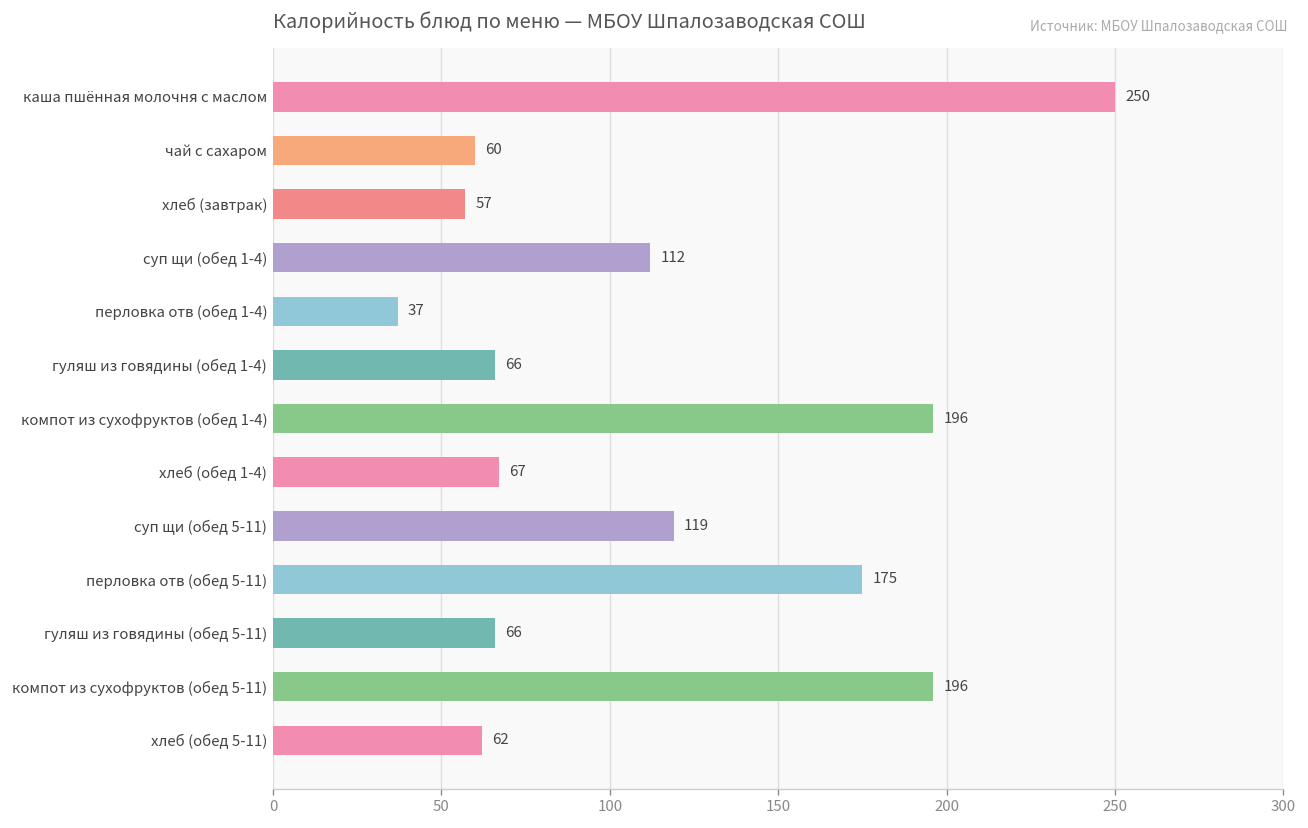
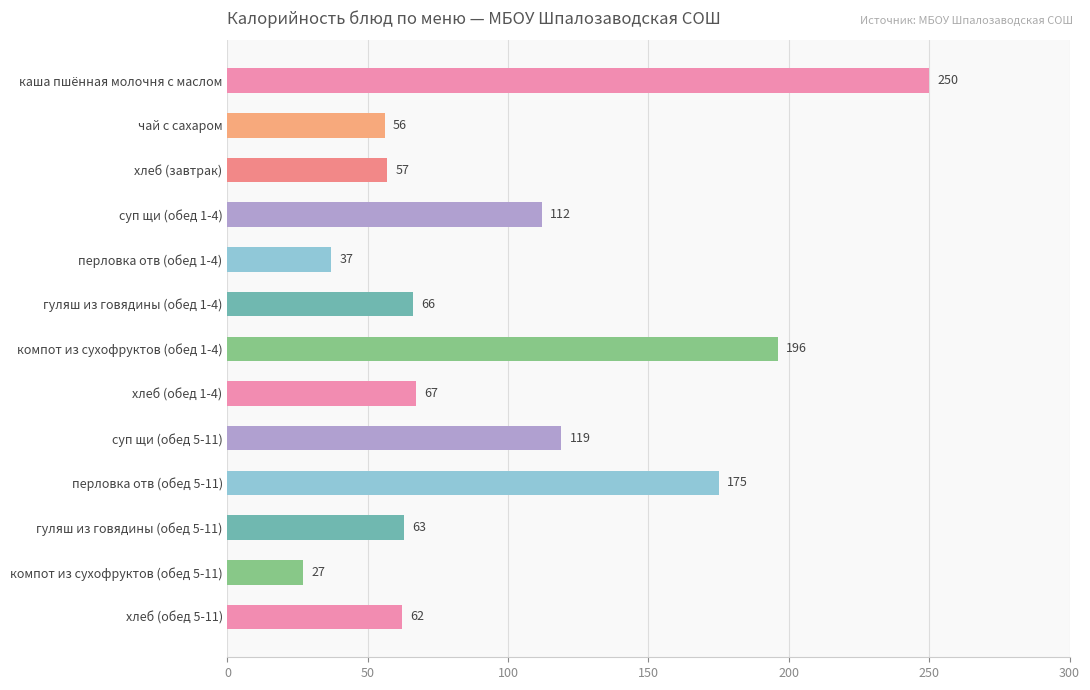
чай с сахаром: 60 -> 56
гуляш из говядины (обед 5-11): 66 -> 63
компот из сухофруктов (обед 5-11): 196 -> 27
